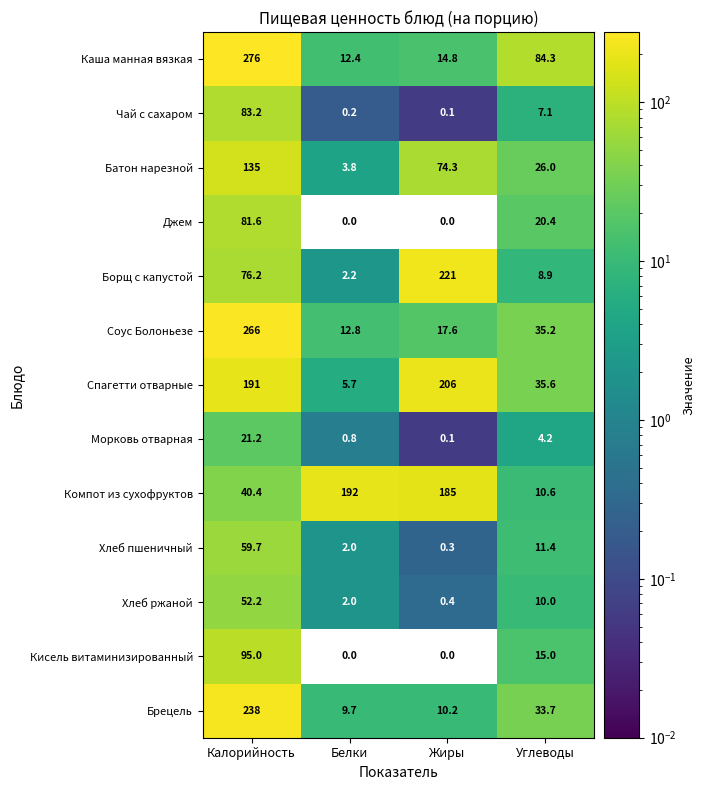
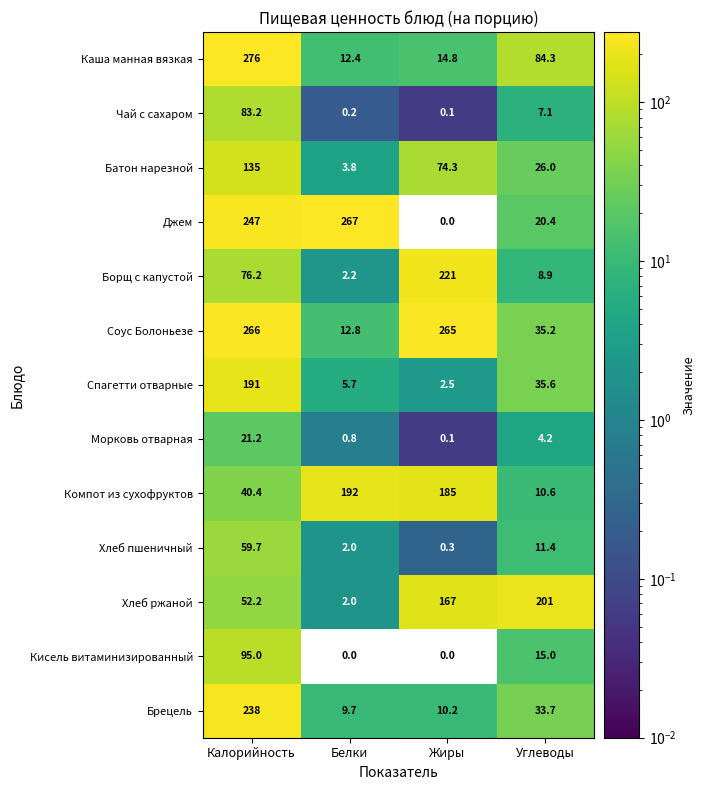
Джем, Калорийность: 81.6 -> 247
Джем, Белки: 0.0 -> 267
Соус Болоньезе, Жиры: 17.6 -> 265
Спагетти отварные, Жиры: 206 -> 2.5
Хлеб ржаной, Жиры: 0.4 -> 167
Хлеб ржаной, Углеводы: 10.0 -> 201
